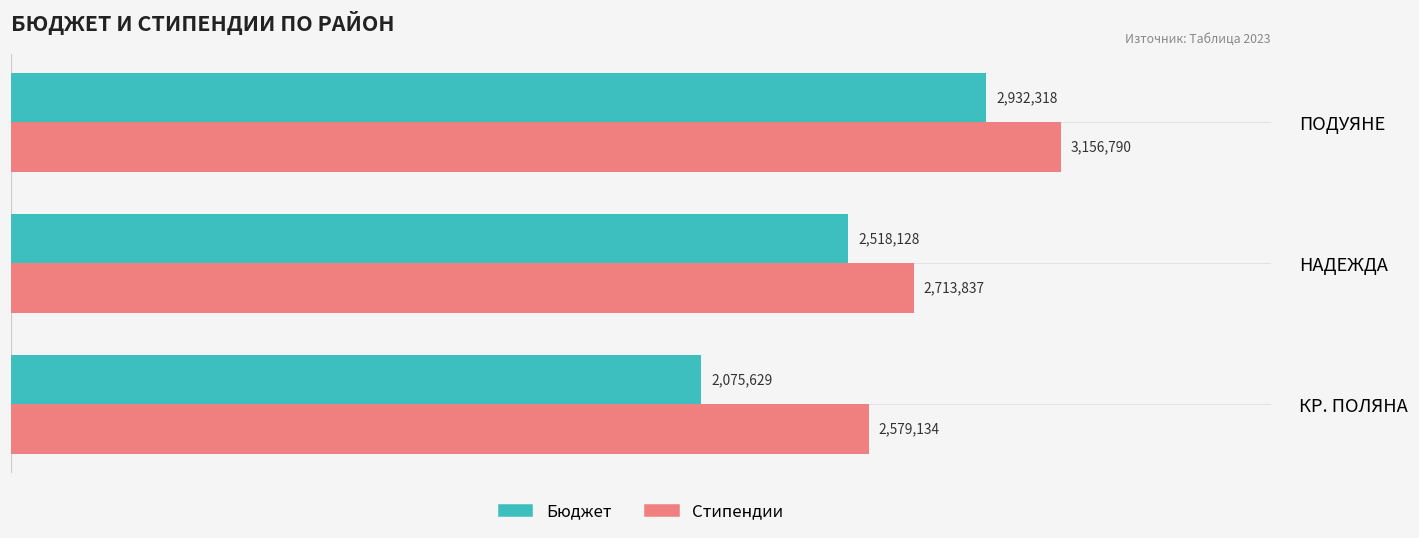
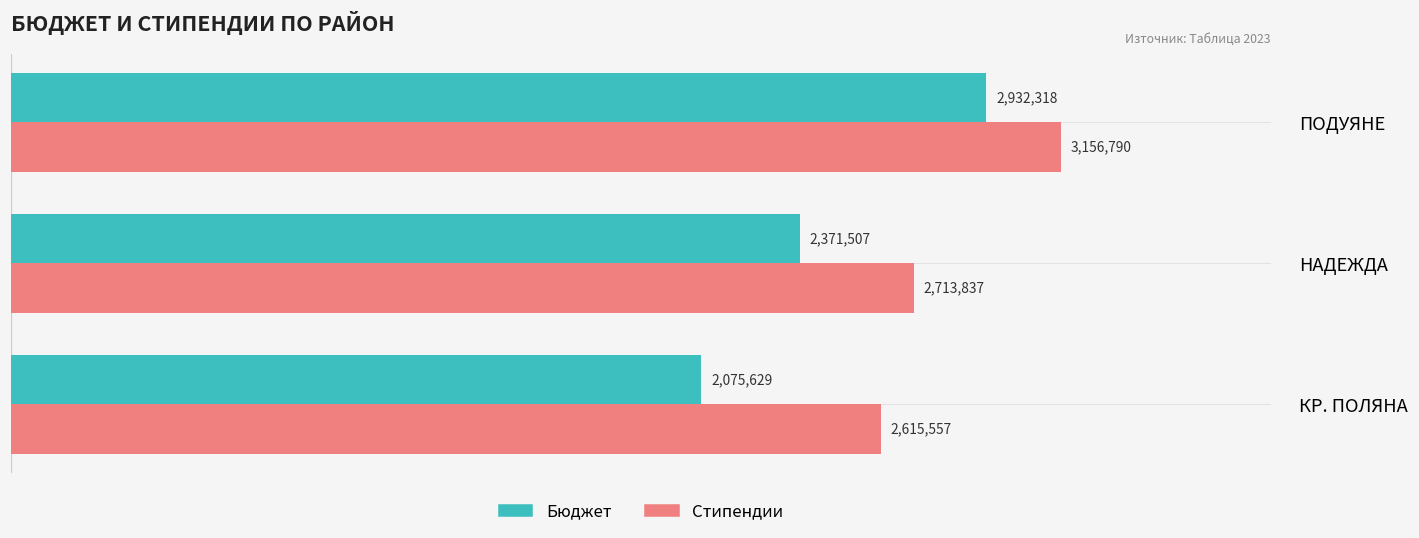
Бюджет, НАДЕЖДА: 2,518,128 -> 2,371,507
Стипендии, КР. ПОЛЯНА: 2,579,134 -> 2,615,557
